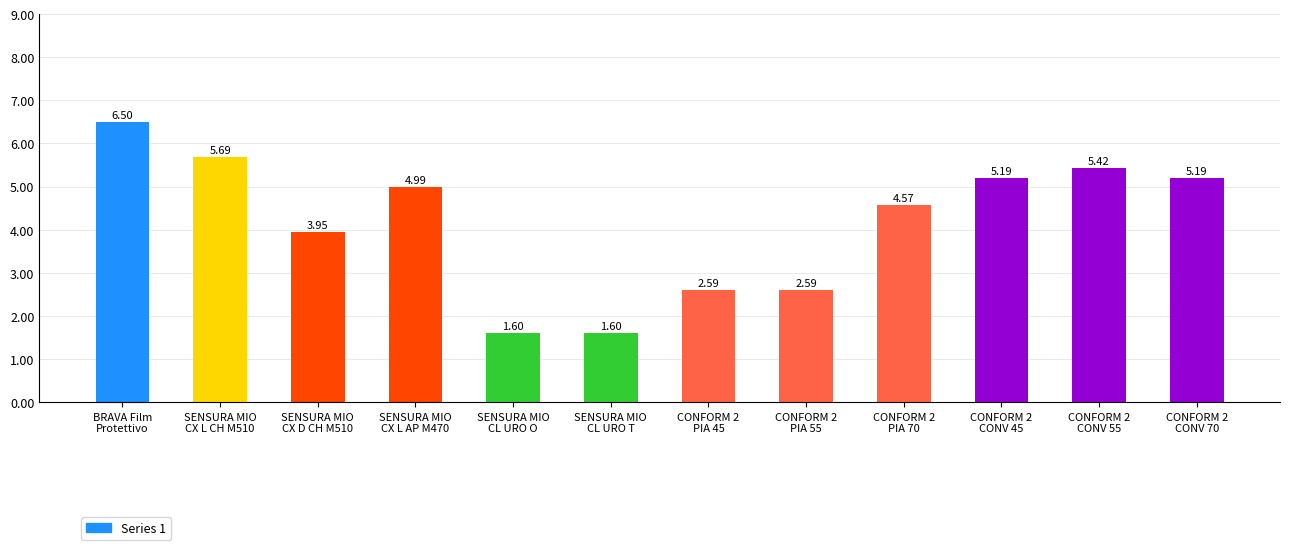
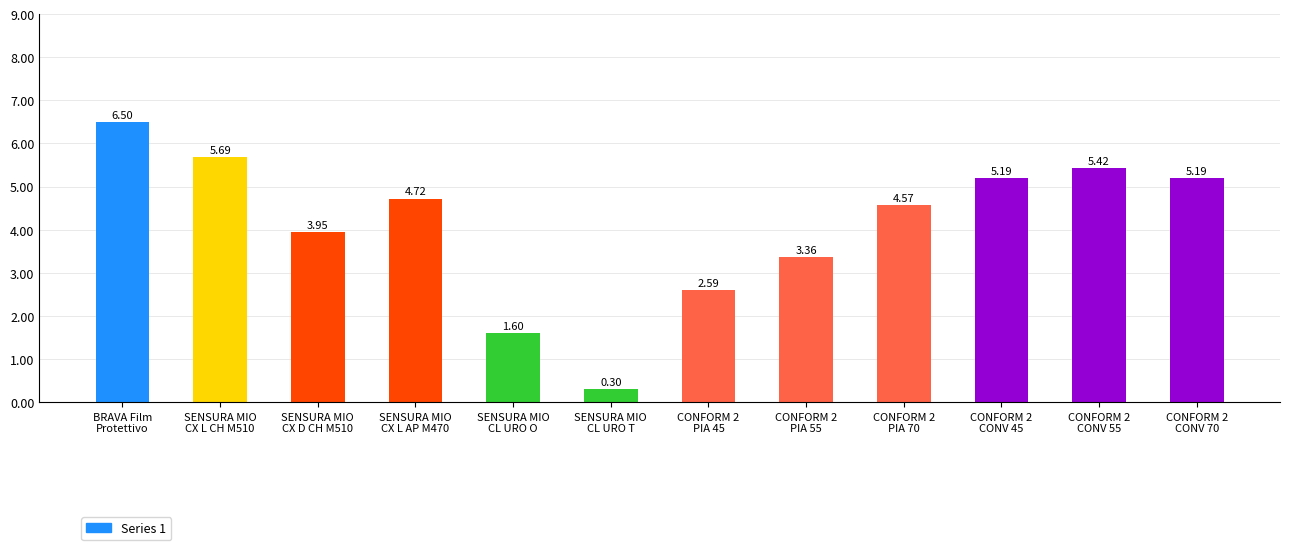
SENSURA MIO CX L AP M470: 4.99 -> 4.72
SENSURA MIO CL URO T: 1.60 -> 0.30
CONFORM 2 PIA 55: 2.59 -> 3.36
